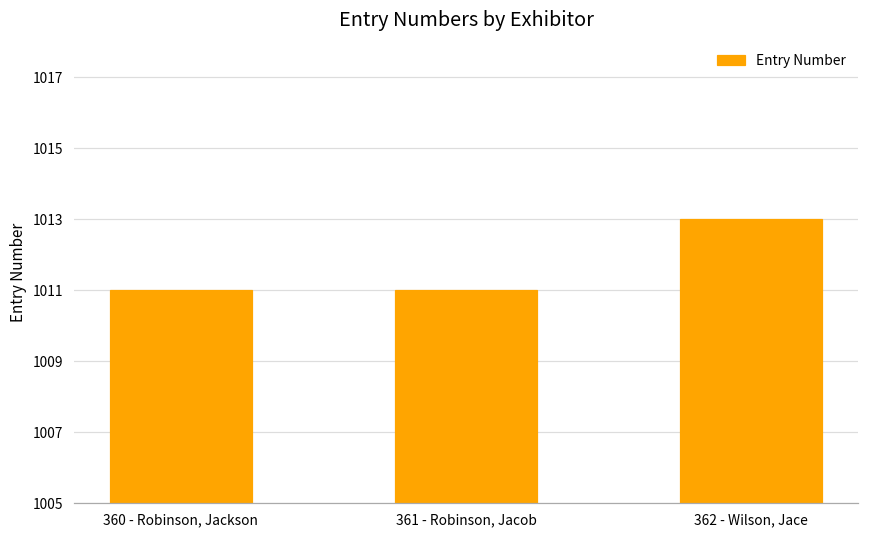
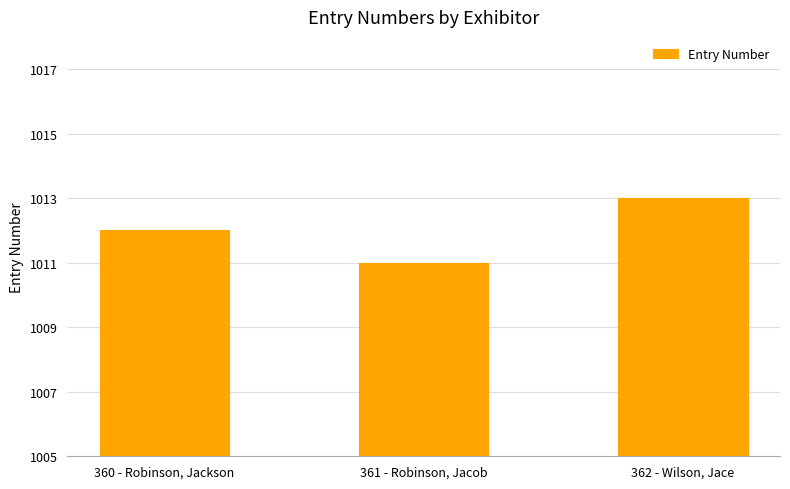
360 - Robinson, Jackson: 1011 -> 1012
